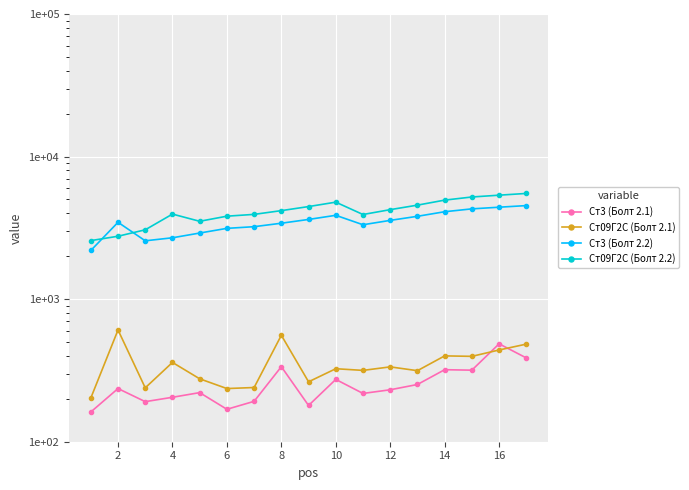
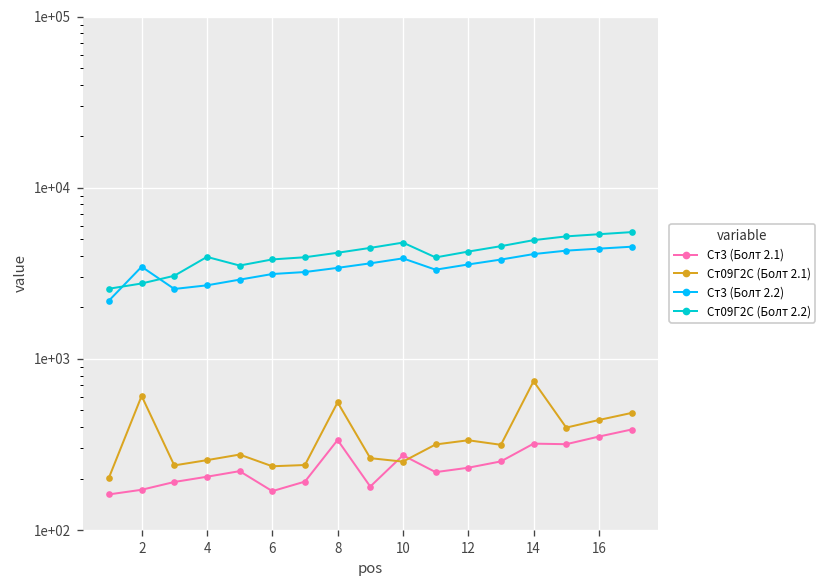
Ст3 (Болт 2.1), 2: 240 -> 170
Ст09Г2С (Болт 2.1), 4: 360 -> 260
Ст09Г2С (Болт 2.1), 10: 330 -> 250
Ст09Г2С (Болт 2.1), 14: 400 -> 700
Ст3 (Болт 2.1), 16: 490 -> 350
